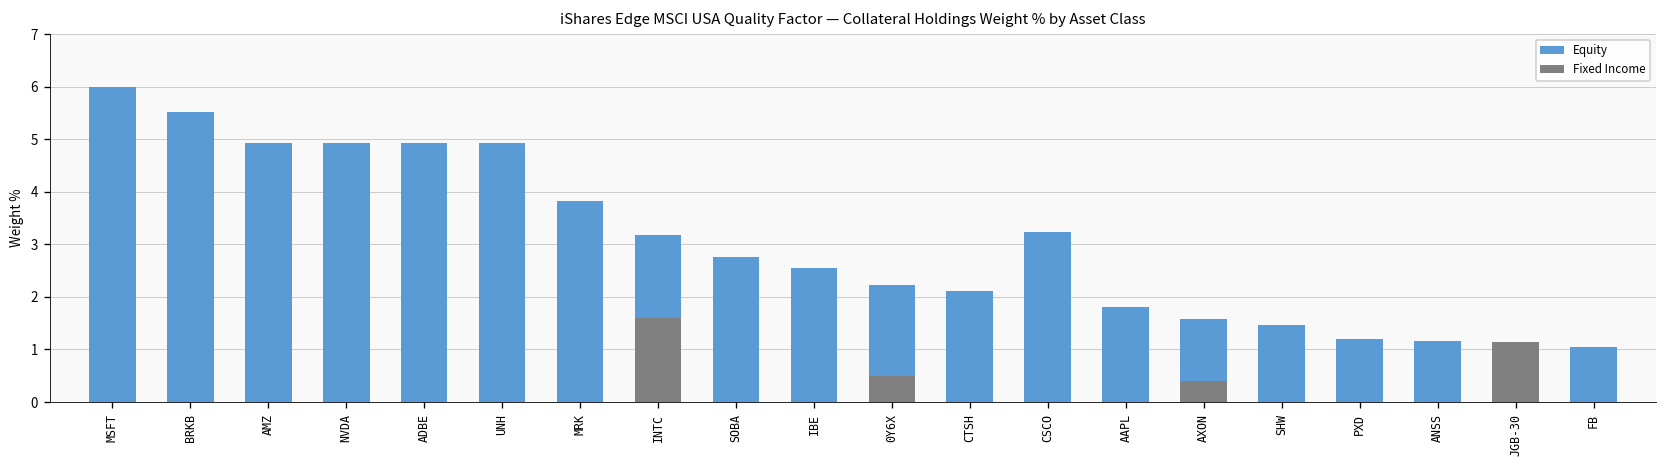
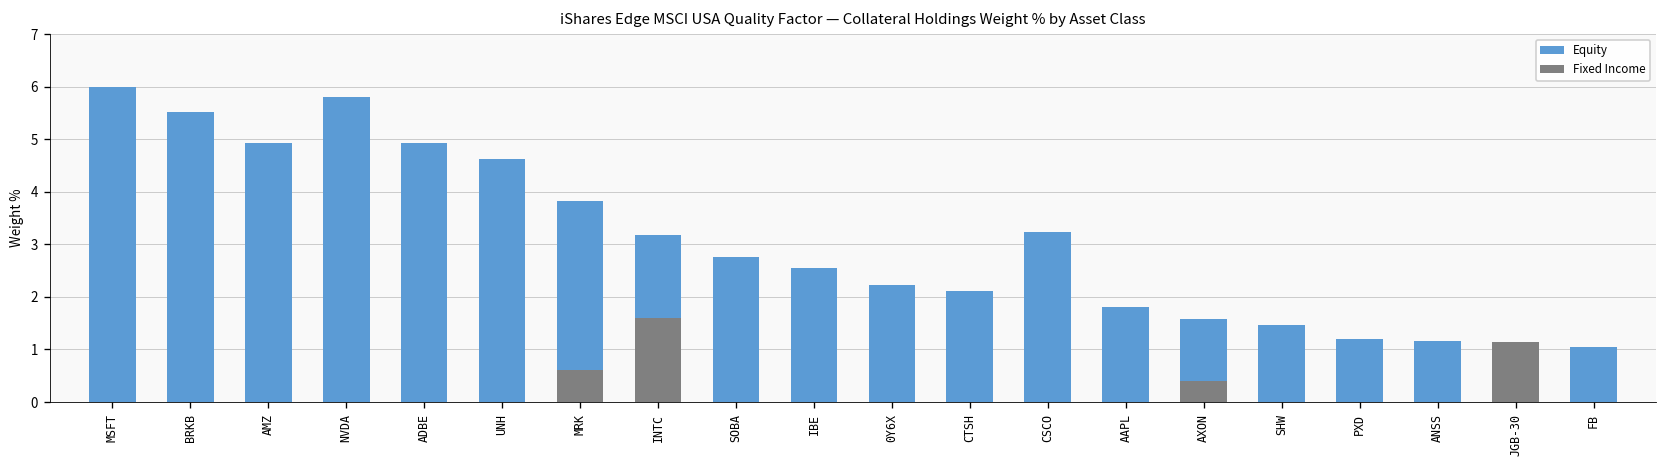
Equity, NVDA: 4.9 -> 5.8
Equity, UNH: 4.9 -> 4.6
Fixed Income, MRK: 0.0 -> 0.6
Fixed Income, 0Y6X: 0.5 -> 0.0
